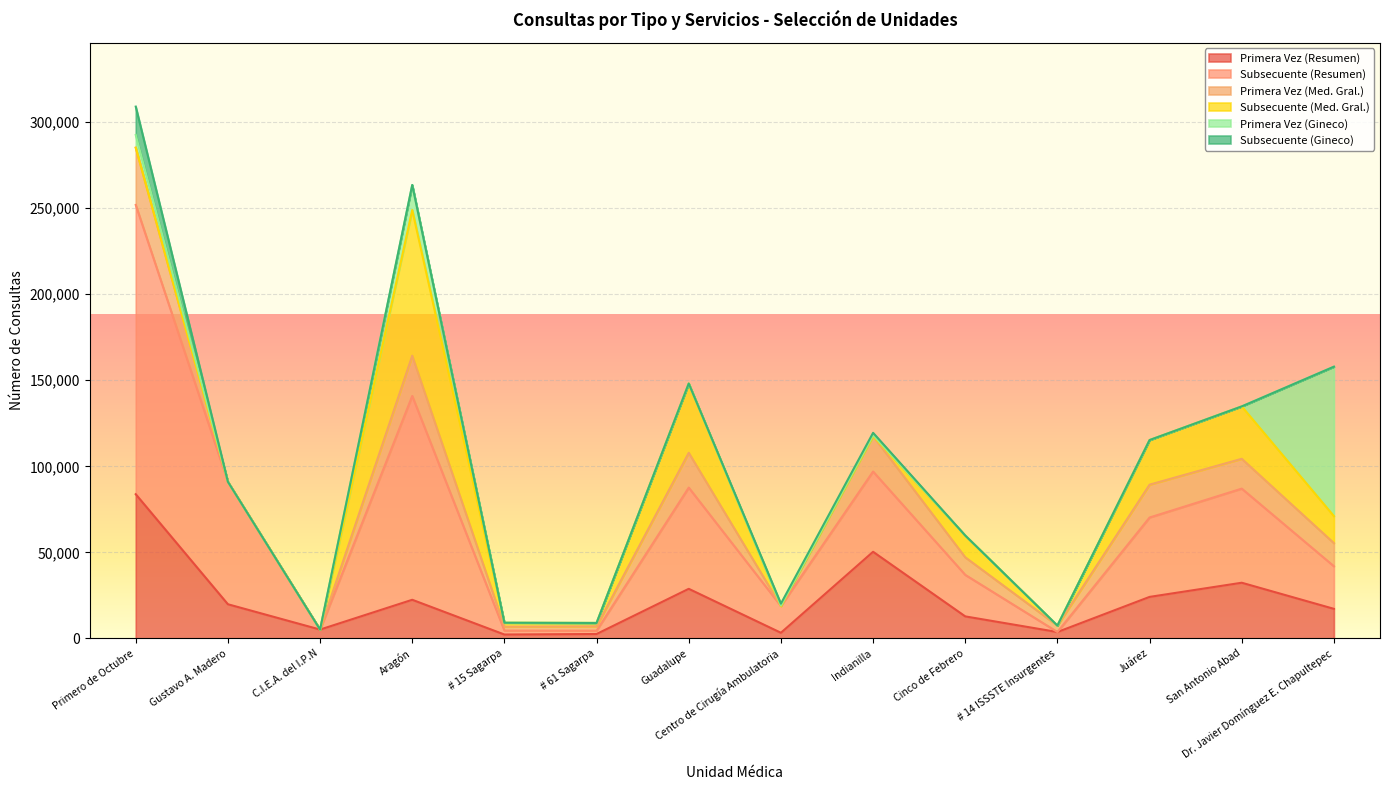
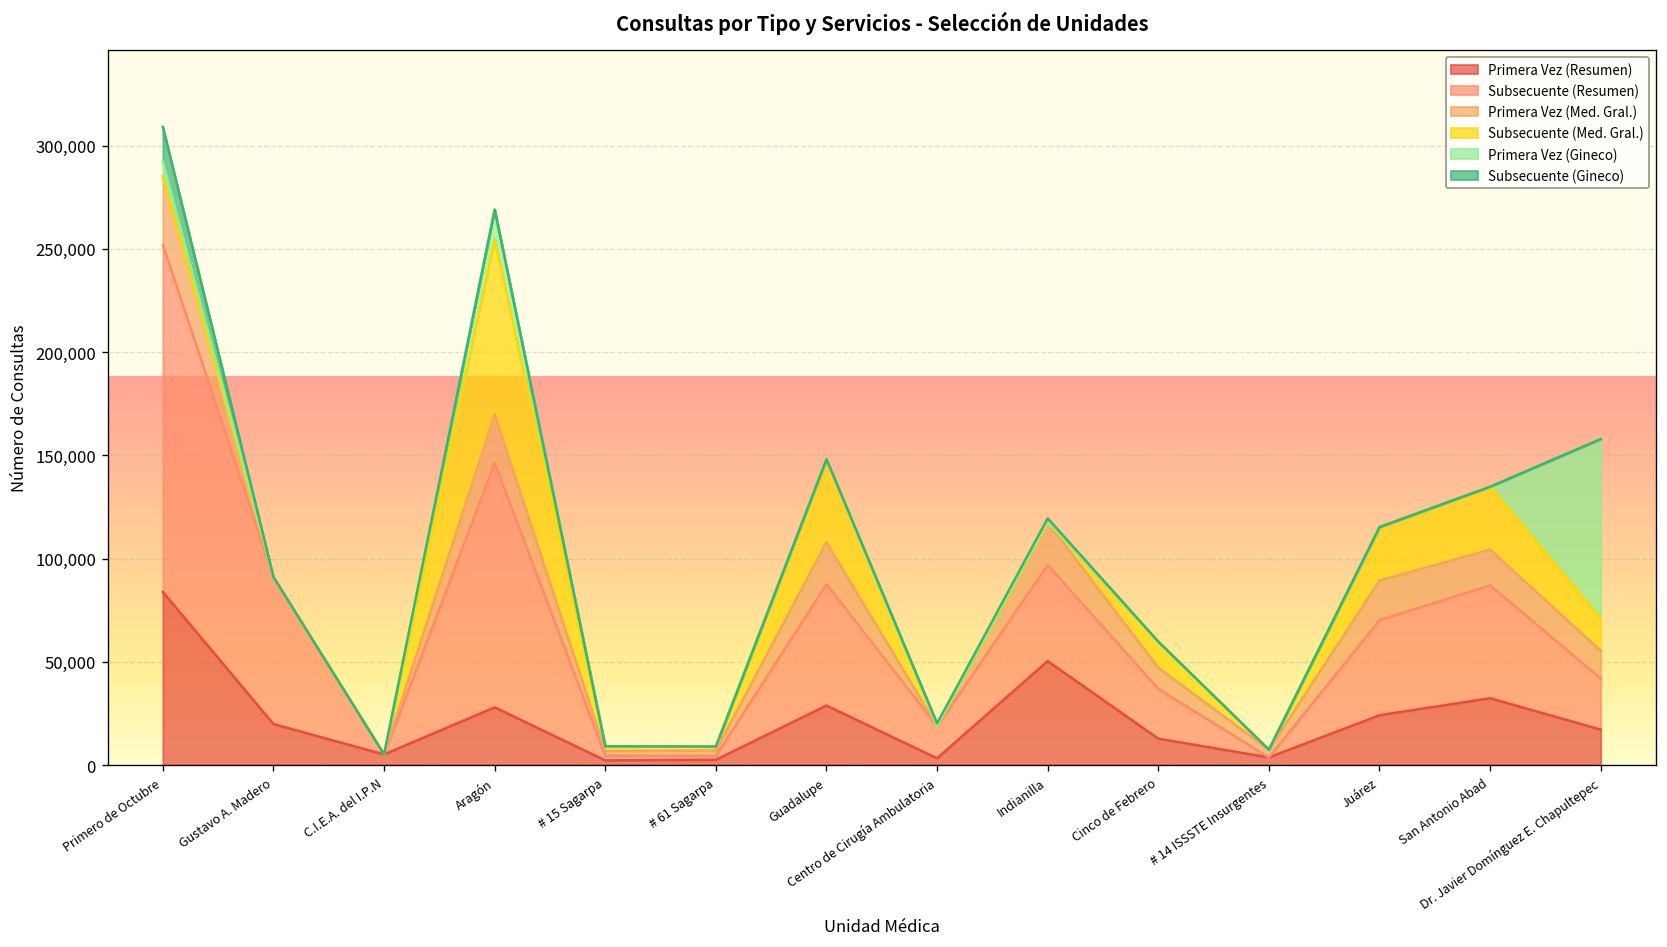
Primera Vez (Resumen), Aragón: 22,000 -> 28,000
